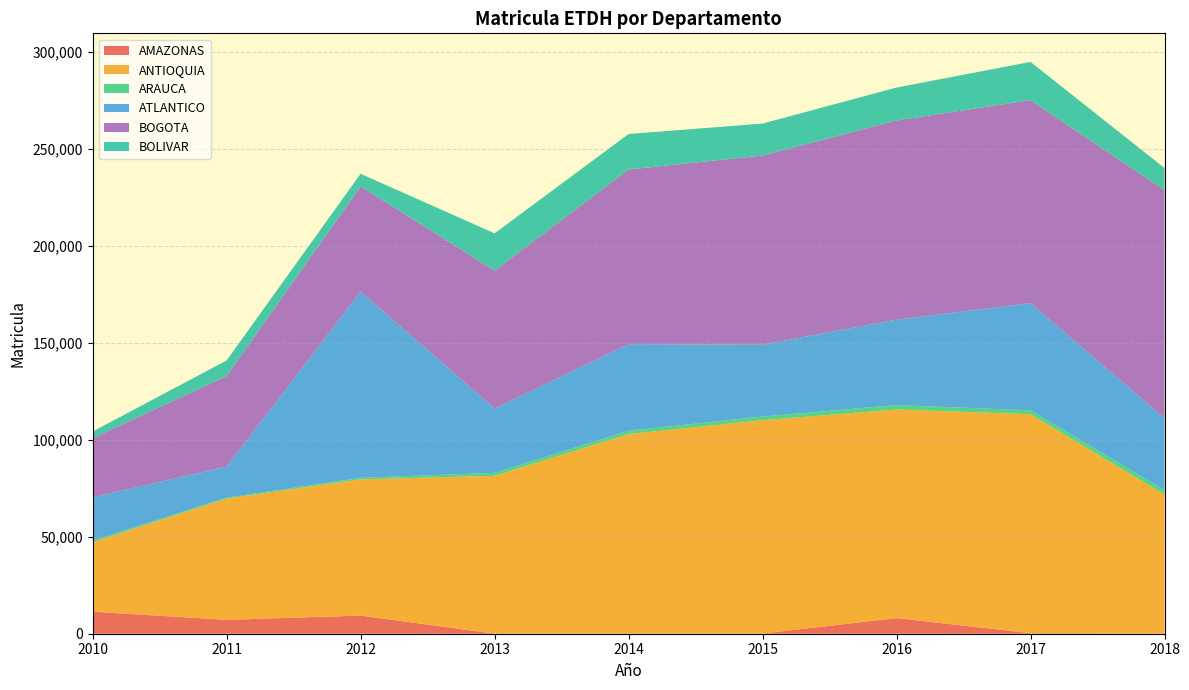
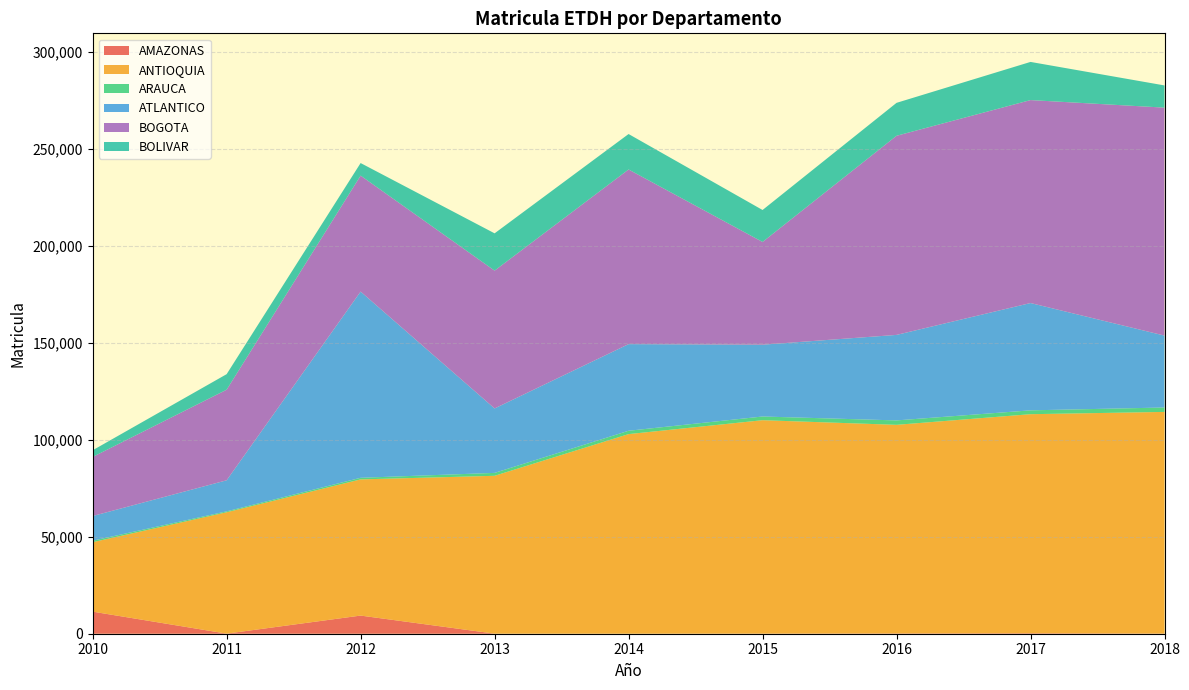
ATLANTICO, 2010: 22,000 -> 13,000
AMAZONAS, 2011: 7,000 -> 0
BOGOTA, 2012: 54,000 -> 60,000
BOGOTA, 2015: 98,000 -> 53,000
AMAZONAS, 2016: 8,000 -> 0
ANTIOQUIA, 2018: 72,000 -> 114,000
